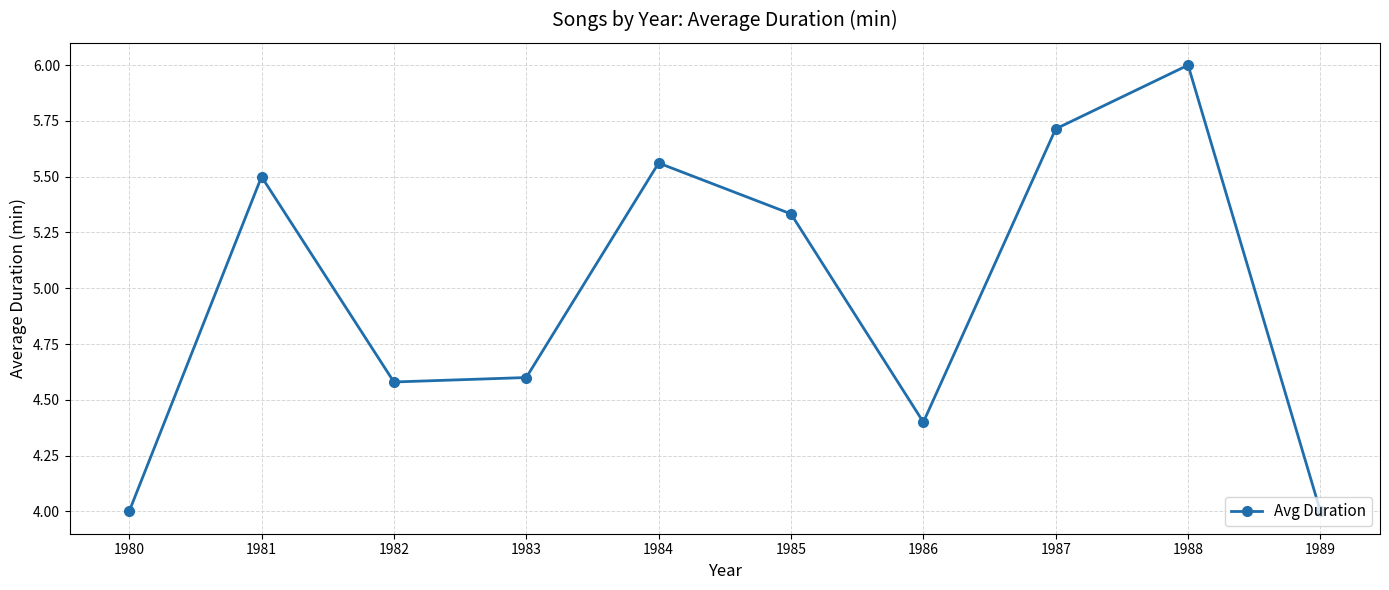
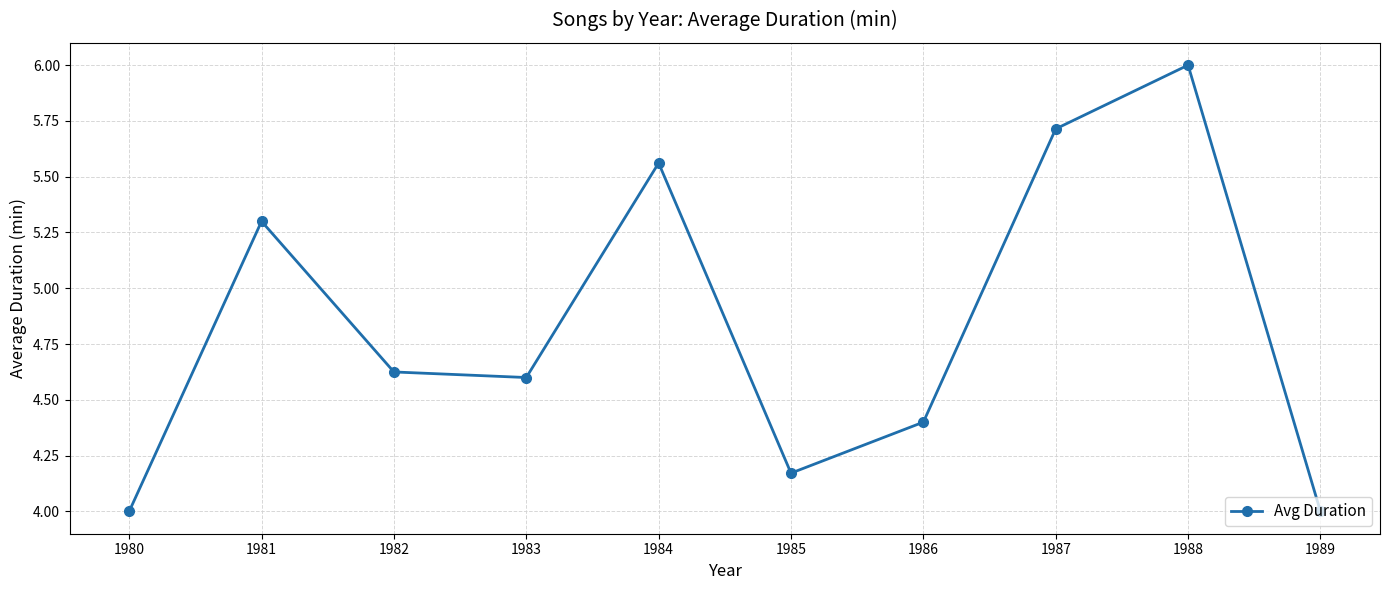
1981: 5.5 -> 5.3
1982: 4.58 -> 4.63
1985: 5.33 -> 4.17
